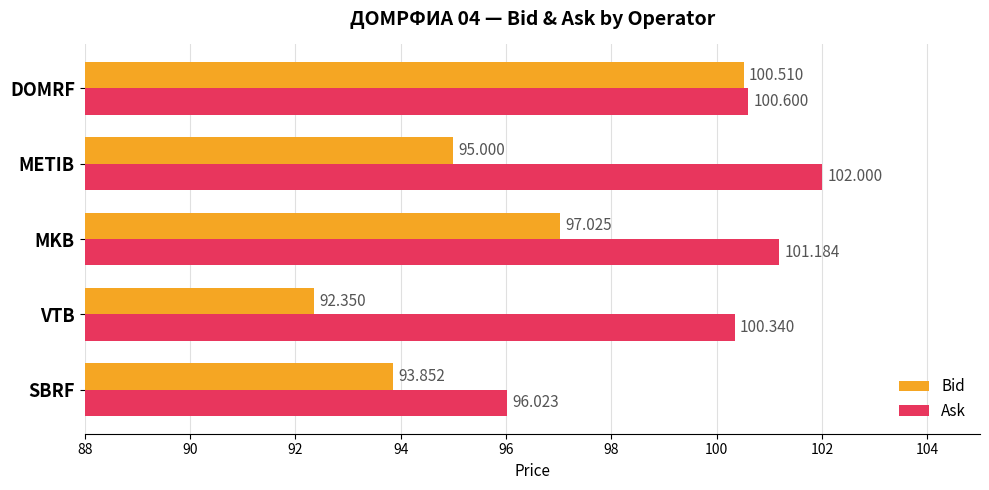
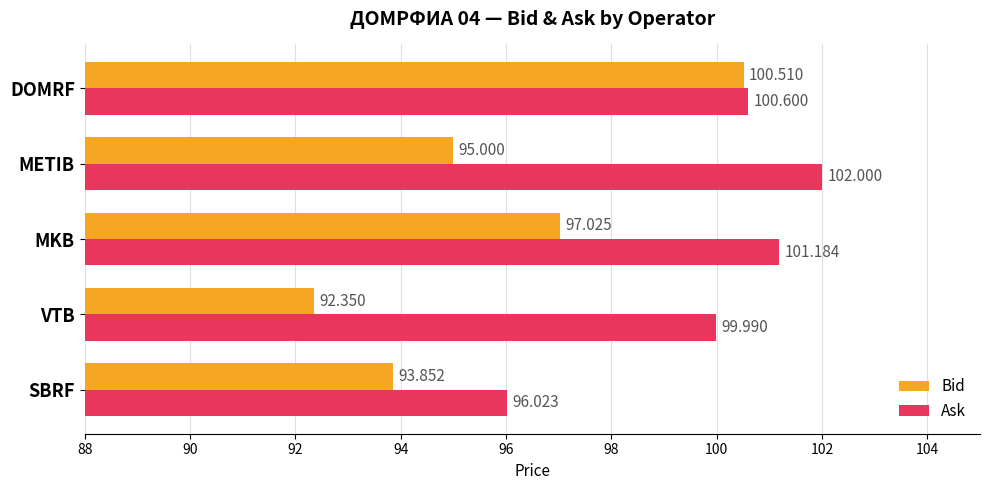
Ask, VTB: 100.340 -> 99.990
